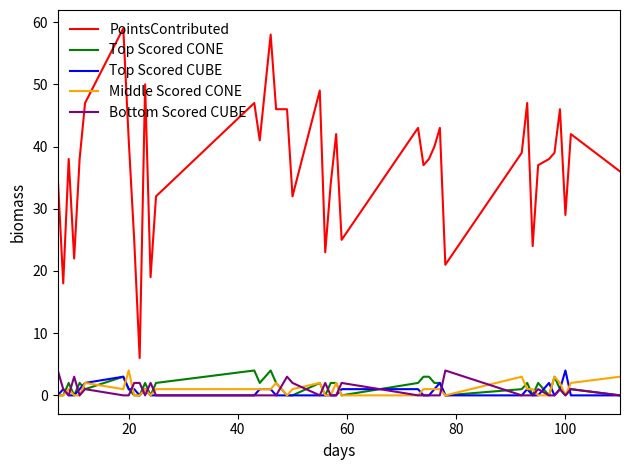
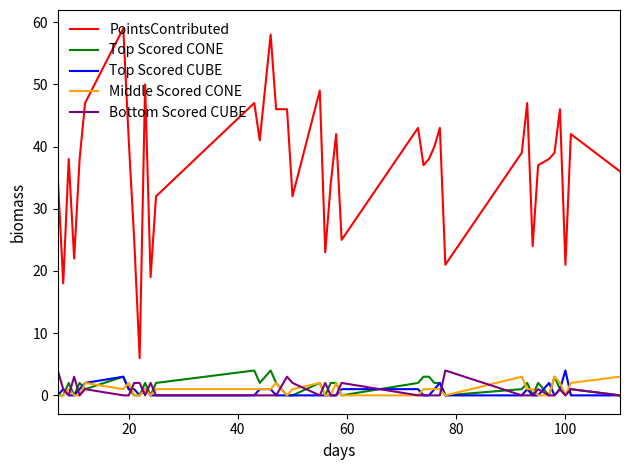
Middle Scored CONE, 20: 4 -> 2
PointsContributed, 100: 29 -> 21
